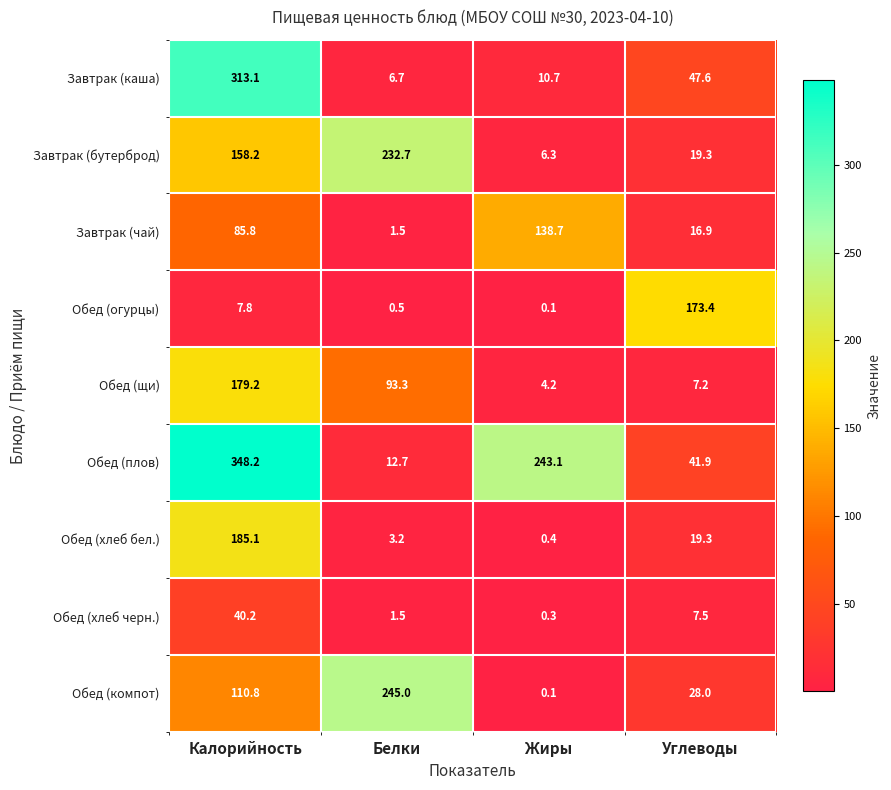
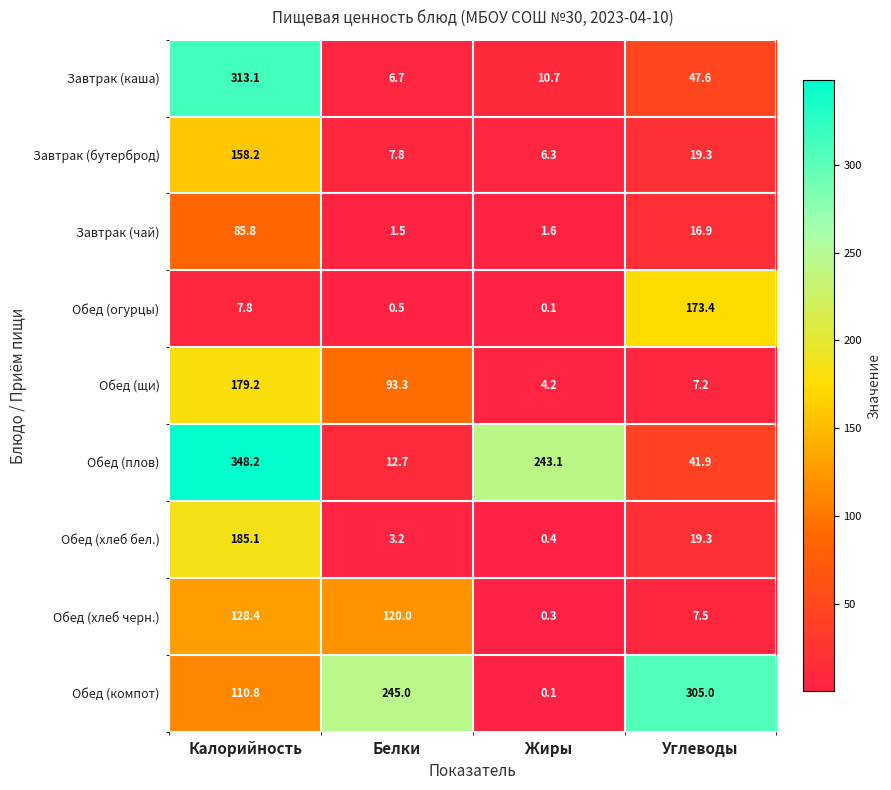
Завтрак (бутерброд), Белки: 232.7 -> 7.8
Завтрак (чай), Жиры: 138.7 -> 1.6
Обед (хлеб черн.), Калорийность: 40.2 -> 128.4
Обед (хлеб черн.), Белки: 1.5 -> 120.0
Обед (компот), Углеводы: 28.0 -> 305.0
